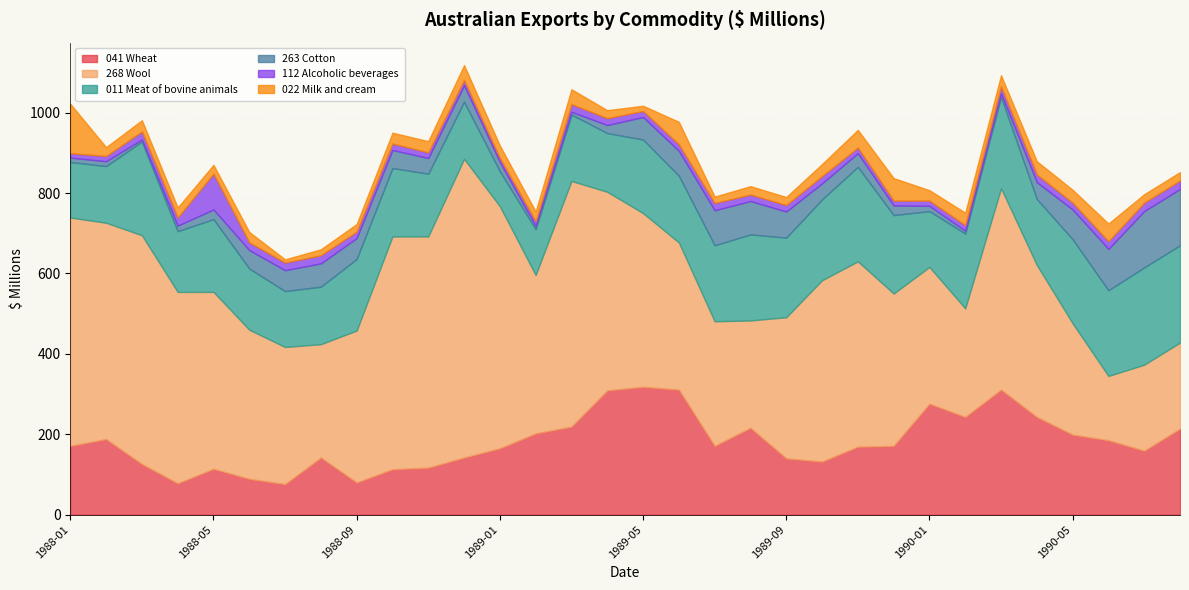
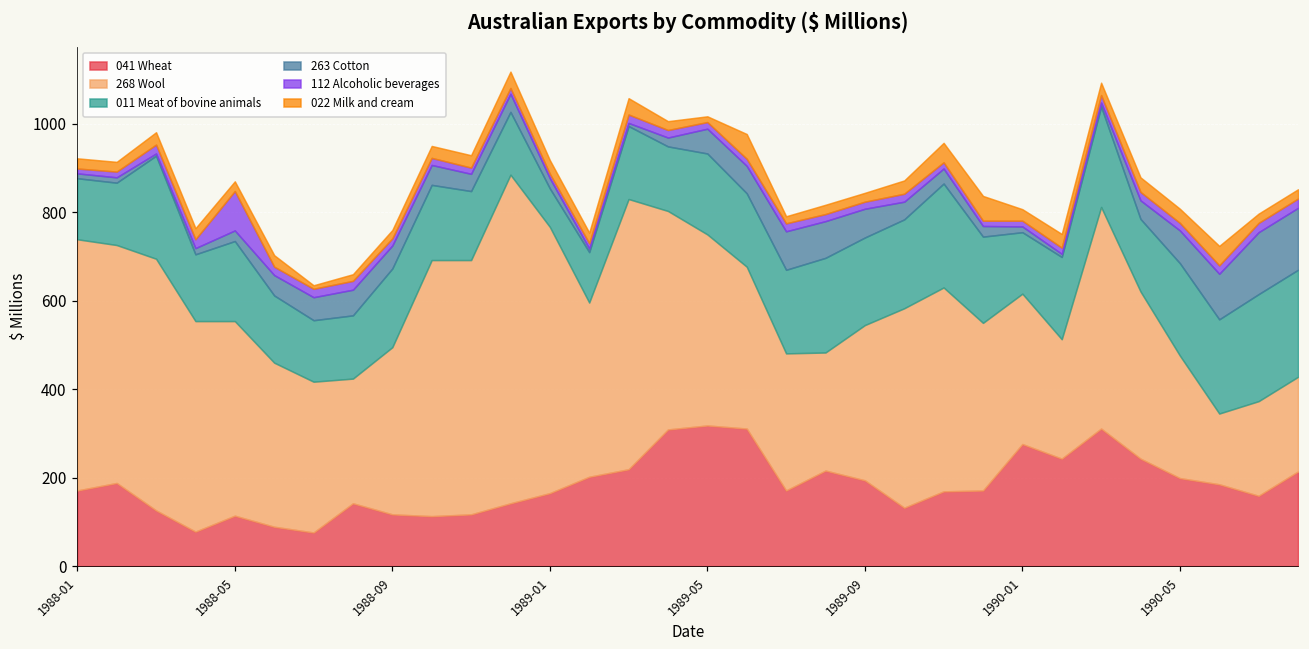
022 Milk and cream, 1988-01: 120 -> 20
041 Wheat, 1988-09: 80 -> 120
041 Wheat, 1989-09: 140 -> 190
